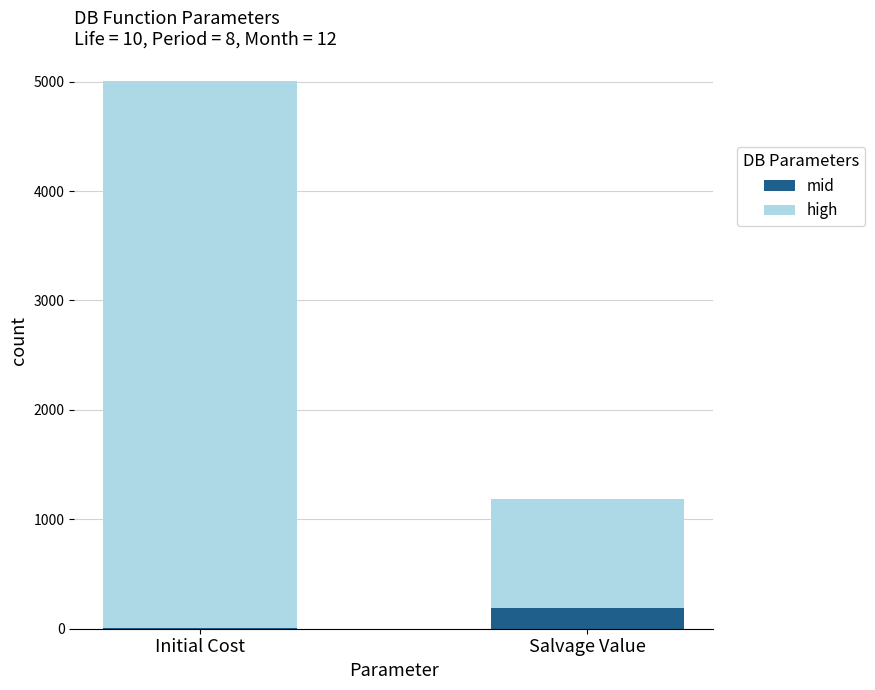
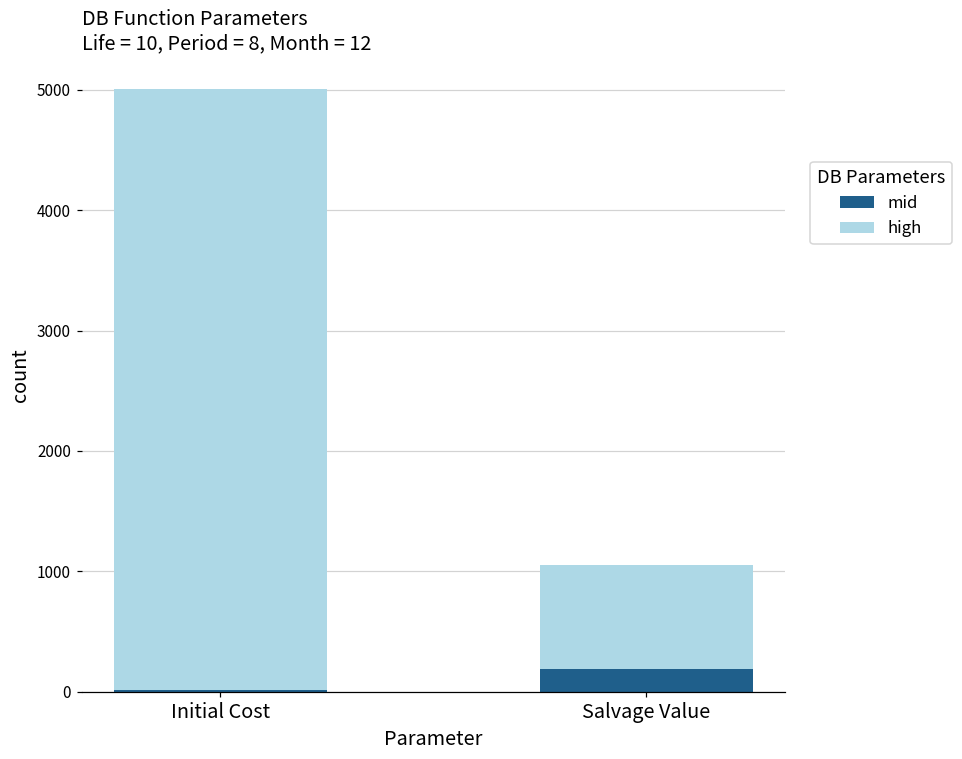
high, Salvage Value: 1000 -> 870
